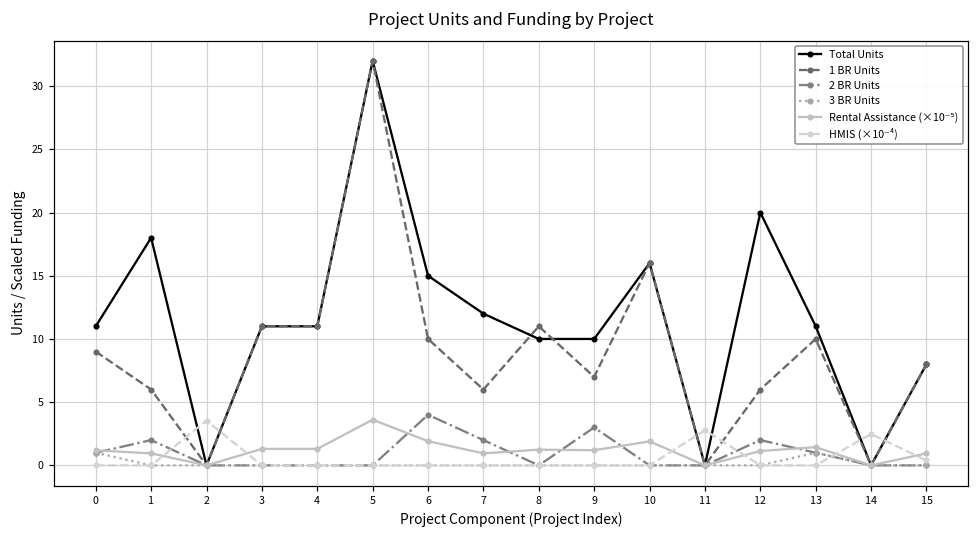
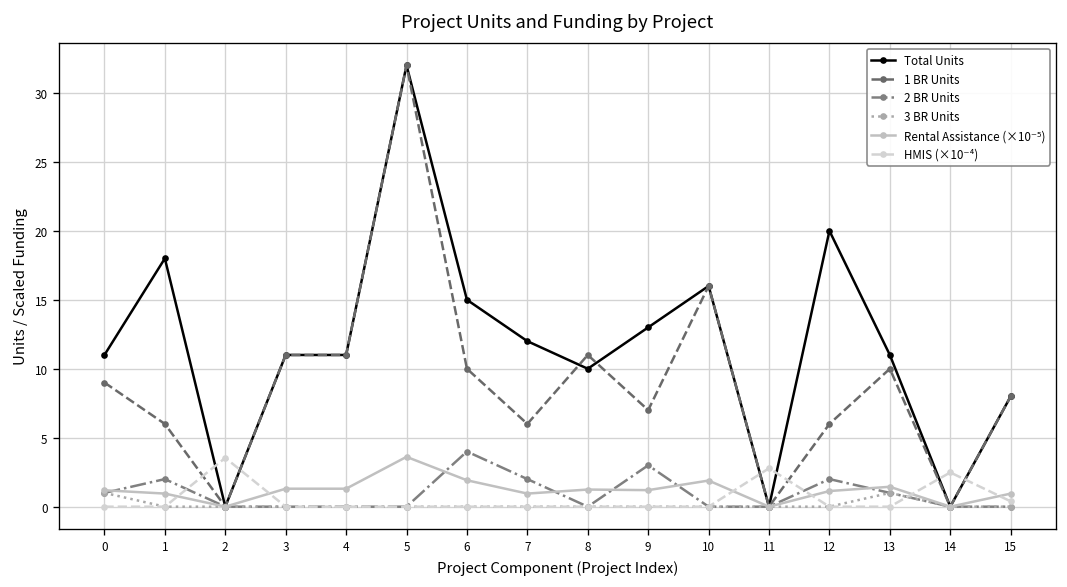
Total Units, 9: 10 -> 13
